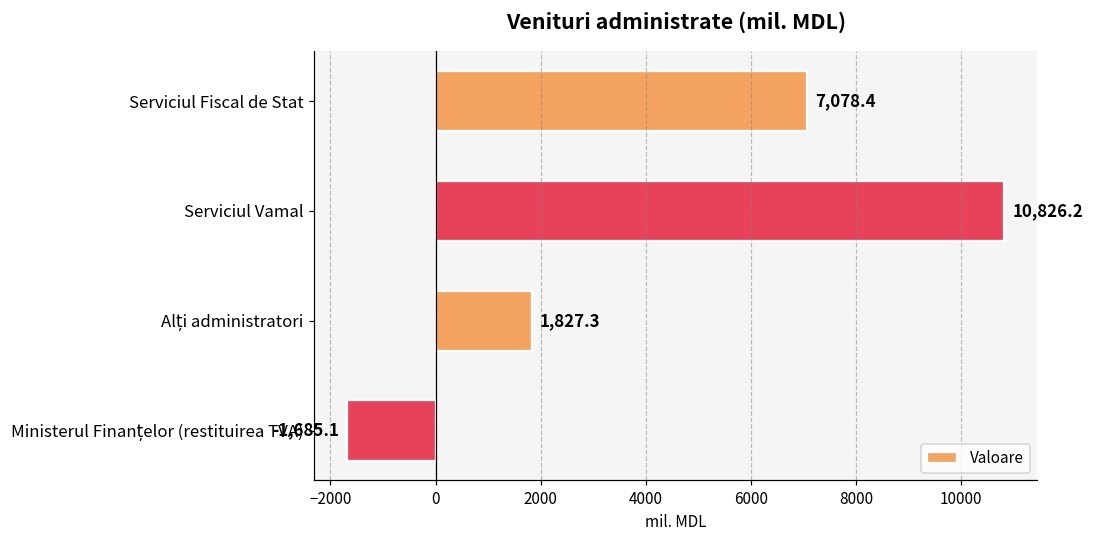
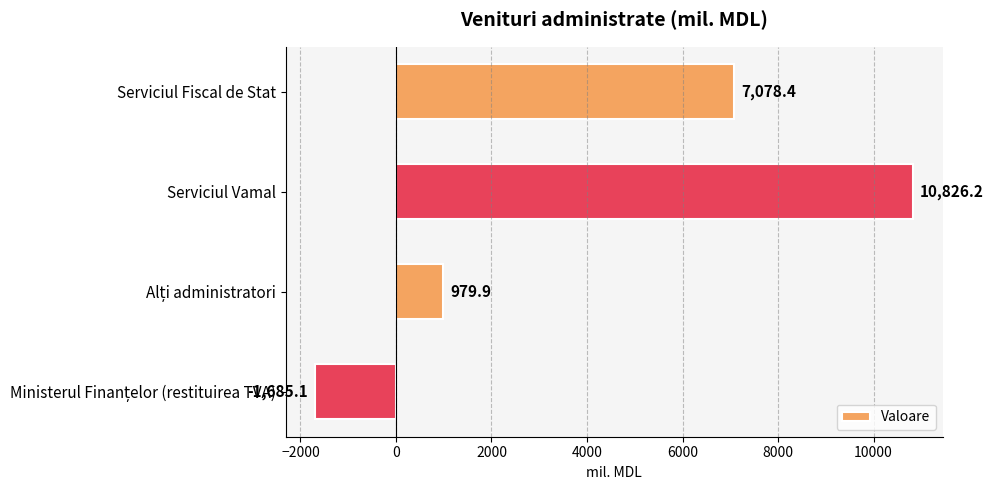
Alți administratori: 1,827.3 -> 979.9
